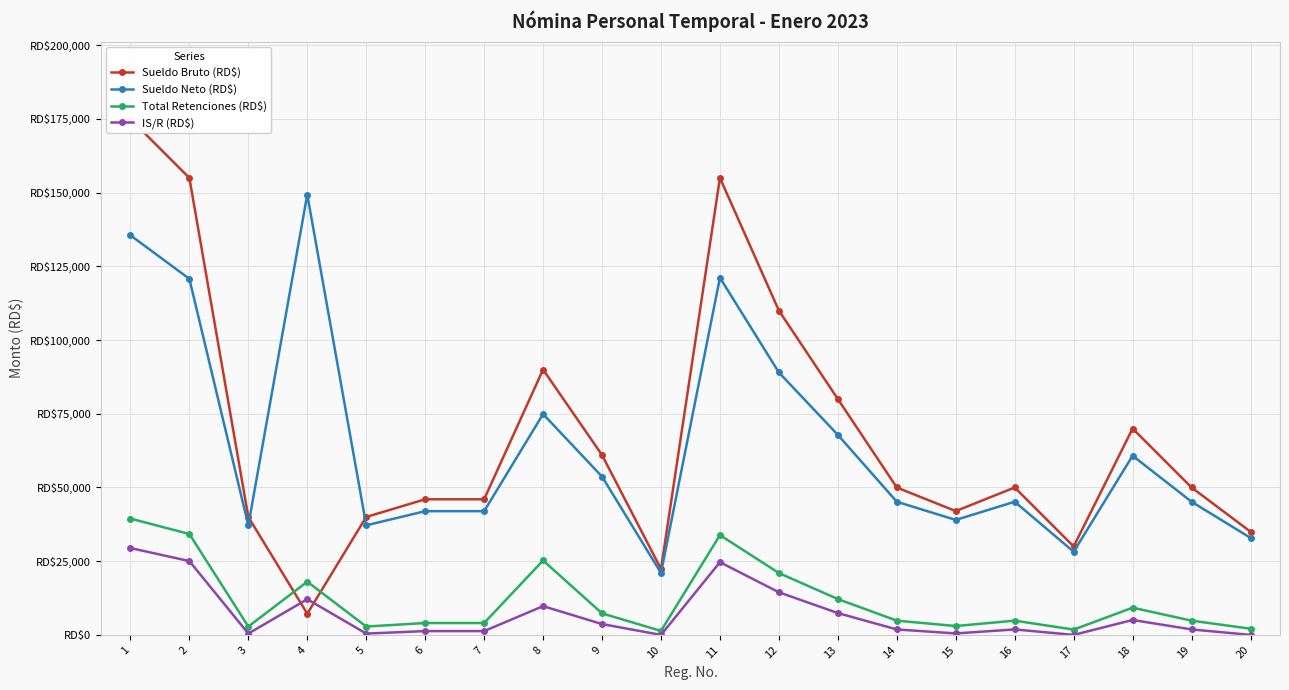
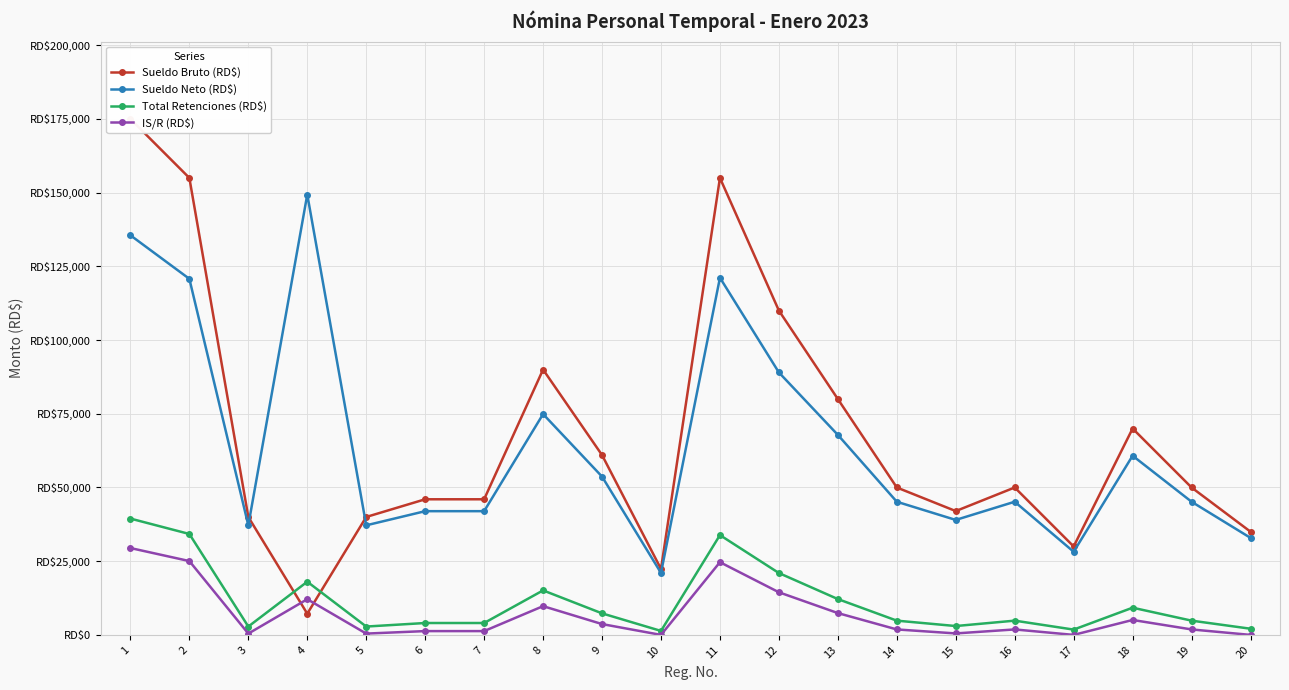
Total Retenciones (RD$), 8: RD$25,000 -> RD$15,000
